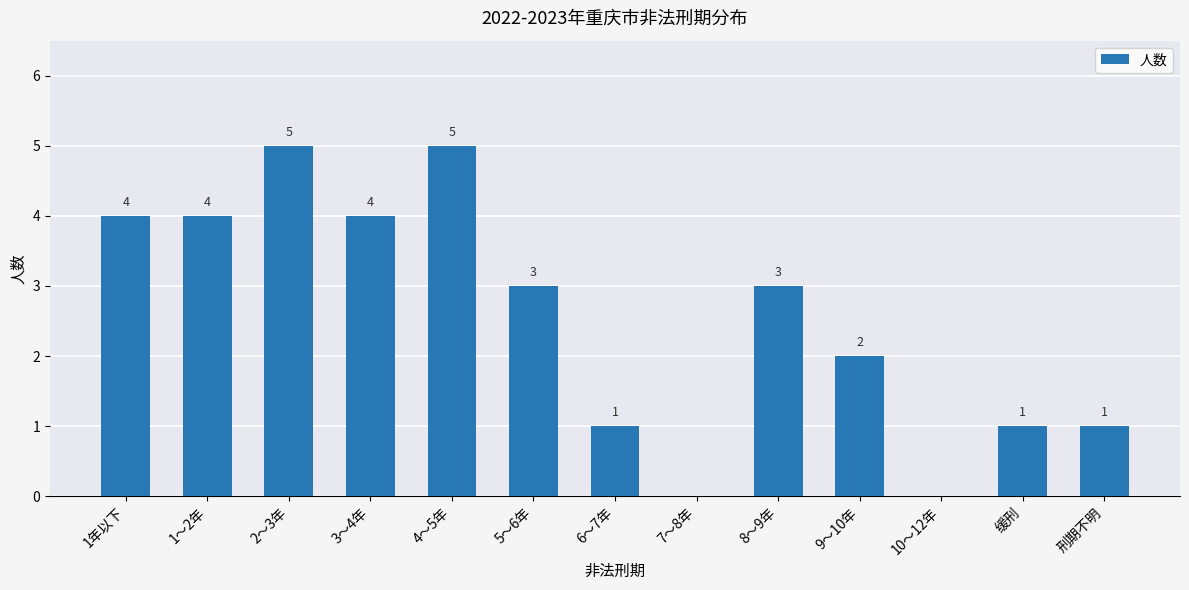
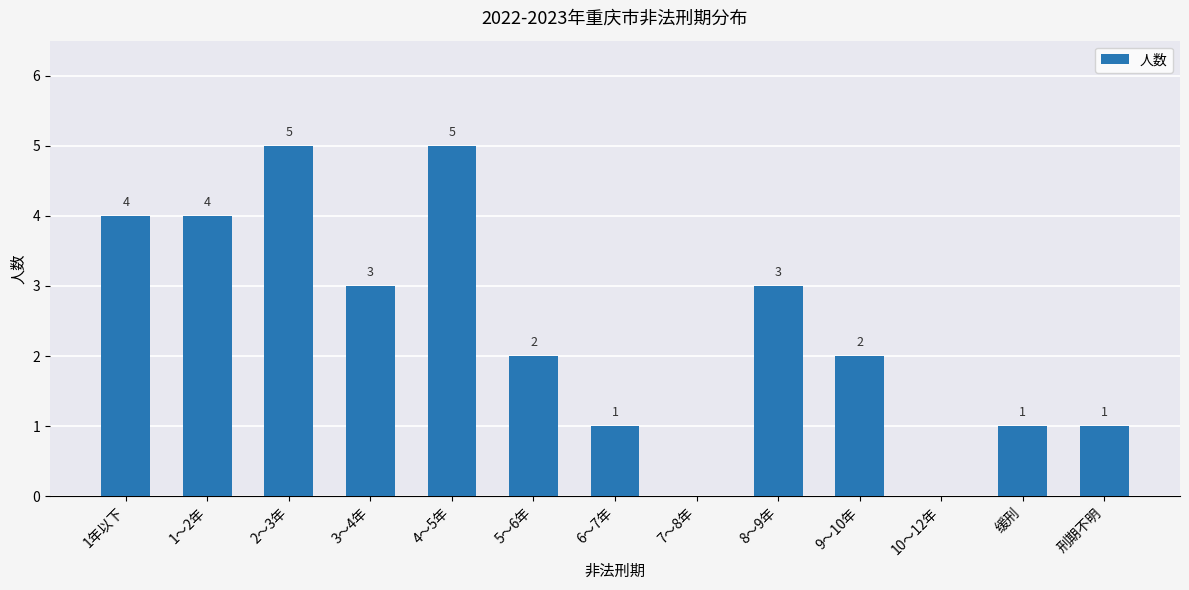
3～4年: 4 -> 3
5～6年: 3 -> 2
